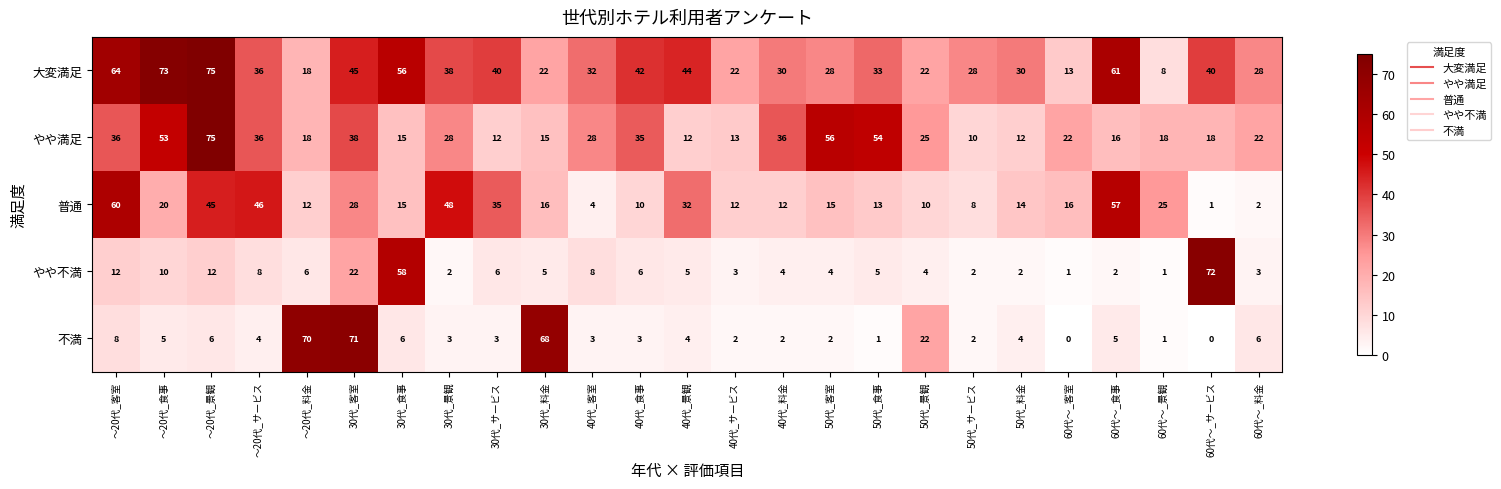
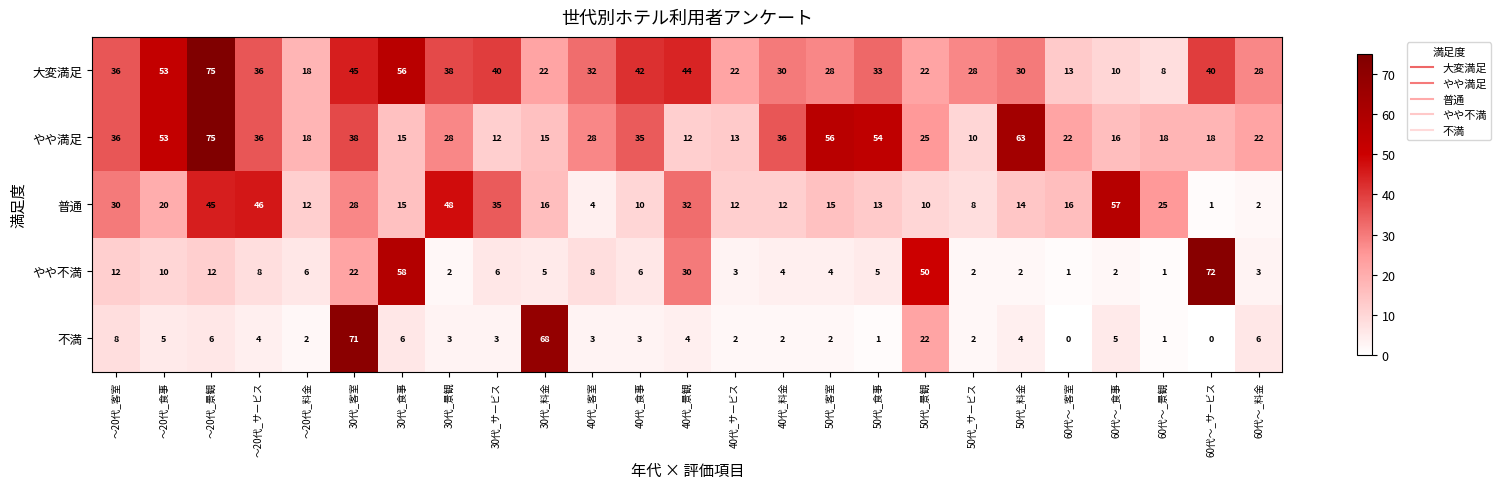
大変満足, ～20代_客室: 64 -> 36
大変満足, ～20代_食事: 73 -> 53
大変満足, 60代～_食事: 61 -> 10
やや満足, 50代_料金: 12 -> 63
普通, ～20代_客室: 60 -> 30
やや不満, 40代_景観: 5 -> 30
やや不満, 50代_景観: 4 -> 50
不満, ～20代_料金: 70 -> 2
